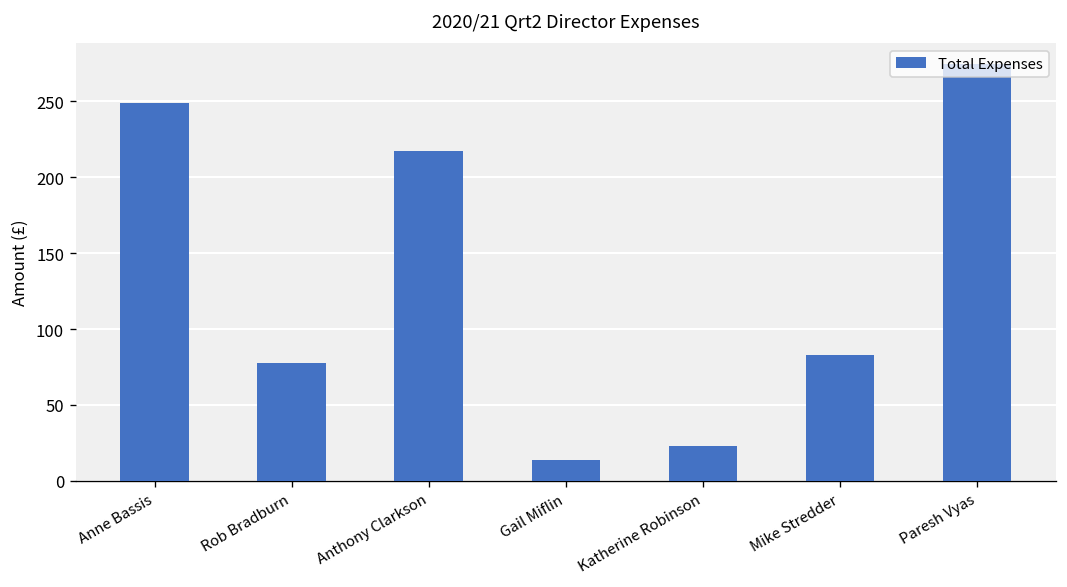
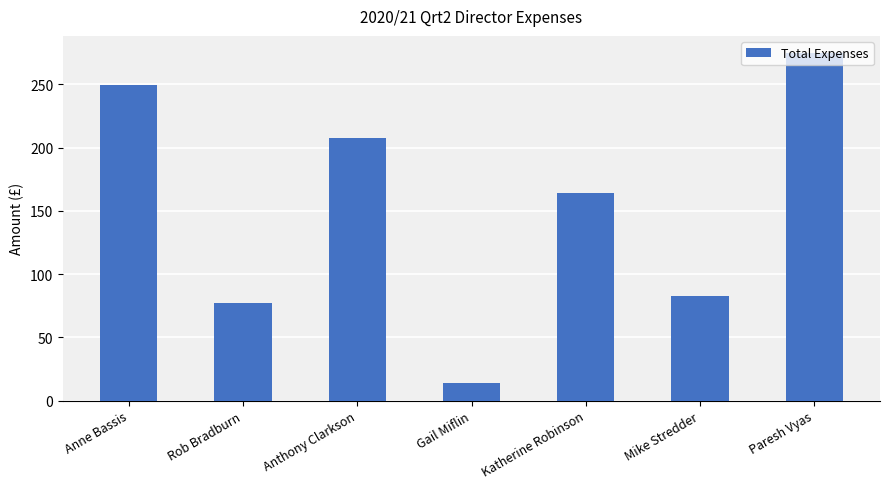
Anthony Clarkson: 217 -> 207
Katherine Robinson: 23 -> 164
